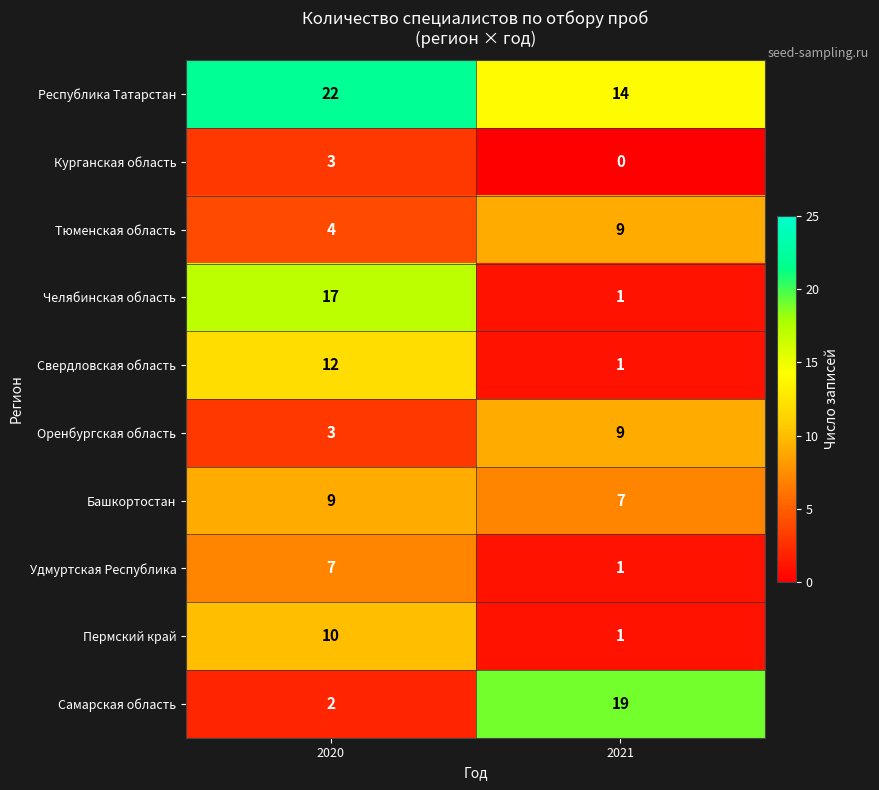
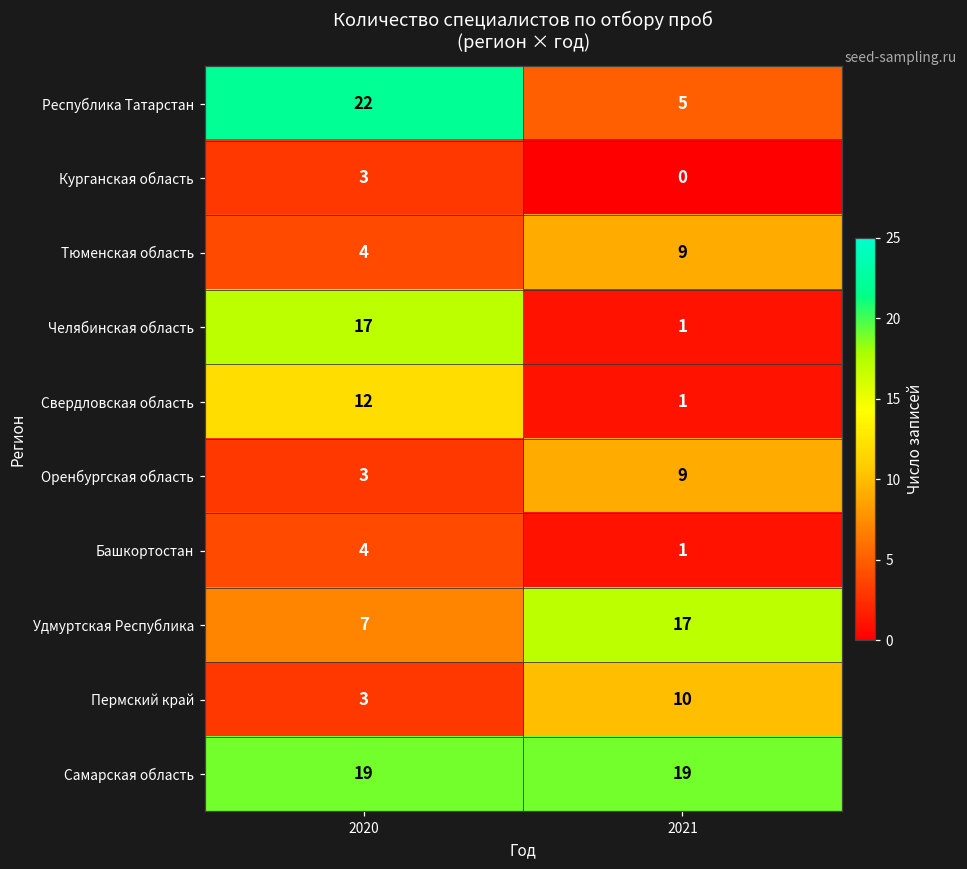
Республика Татарстан, 2021: 14 -> 5
Башкортостан, 2020: 9 -> 4
Башкортостан, 2021: 7 -> 1
Удмуртская Республика, 2021: 1 -> 17
Пермский край, 2020: 10 -> 3
Пермский край, 2021: 1 -> 10
Самарская область, 2020: 2 -> 19
